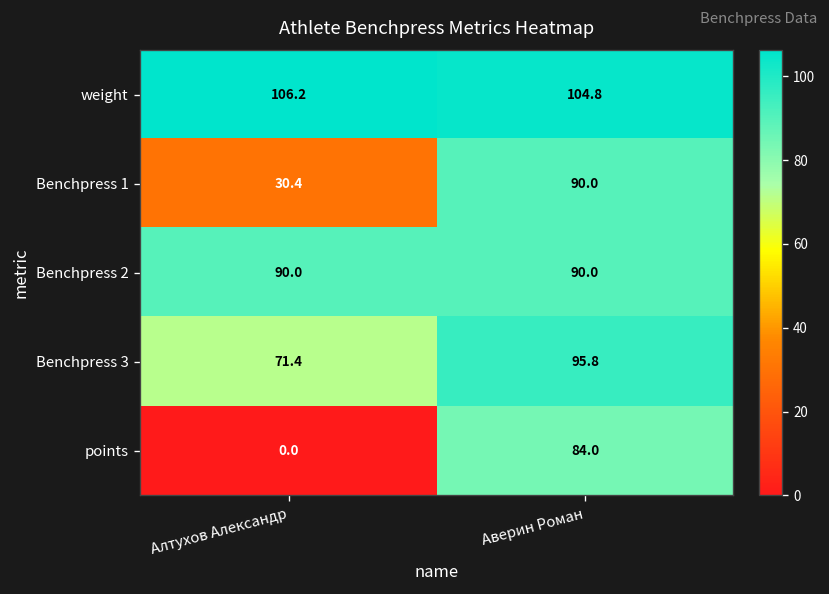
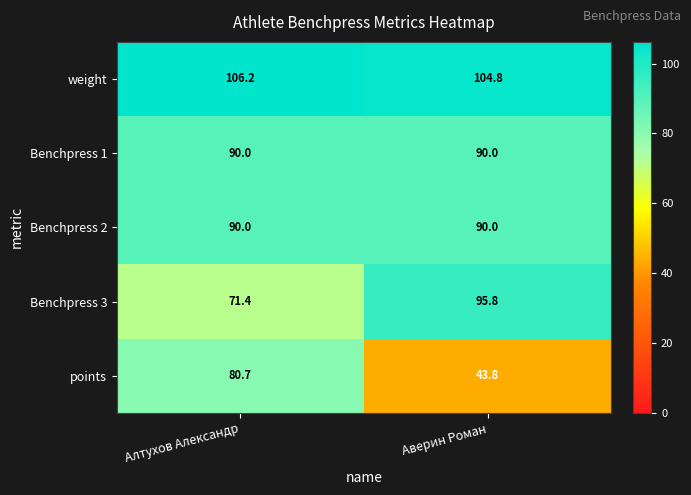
Benchpress 1, Алтухов Александр: 30.4 -> 90.0
points, Алтухов Александр: 0.0 -> 80.7
points, Аверин Роман: 84.0 -> 43.8
